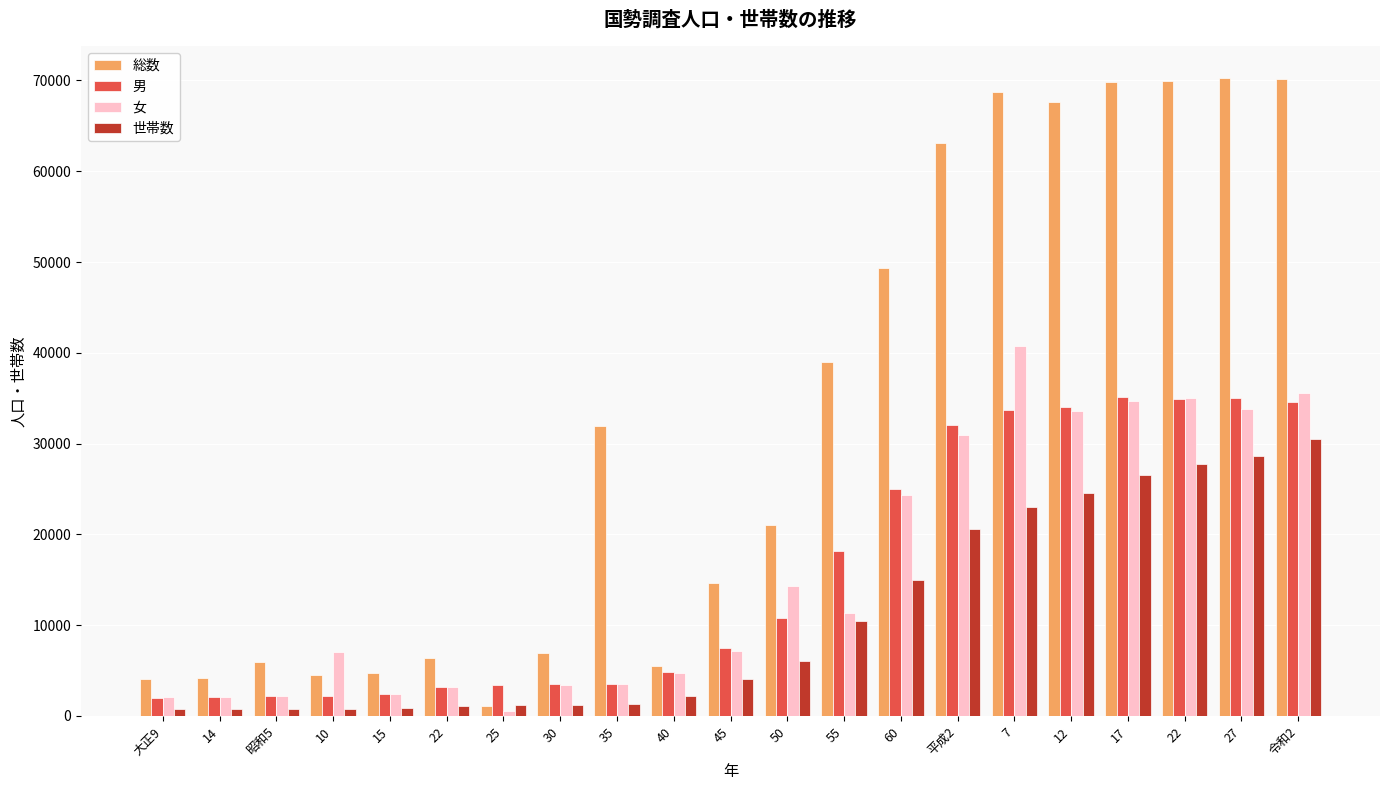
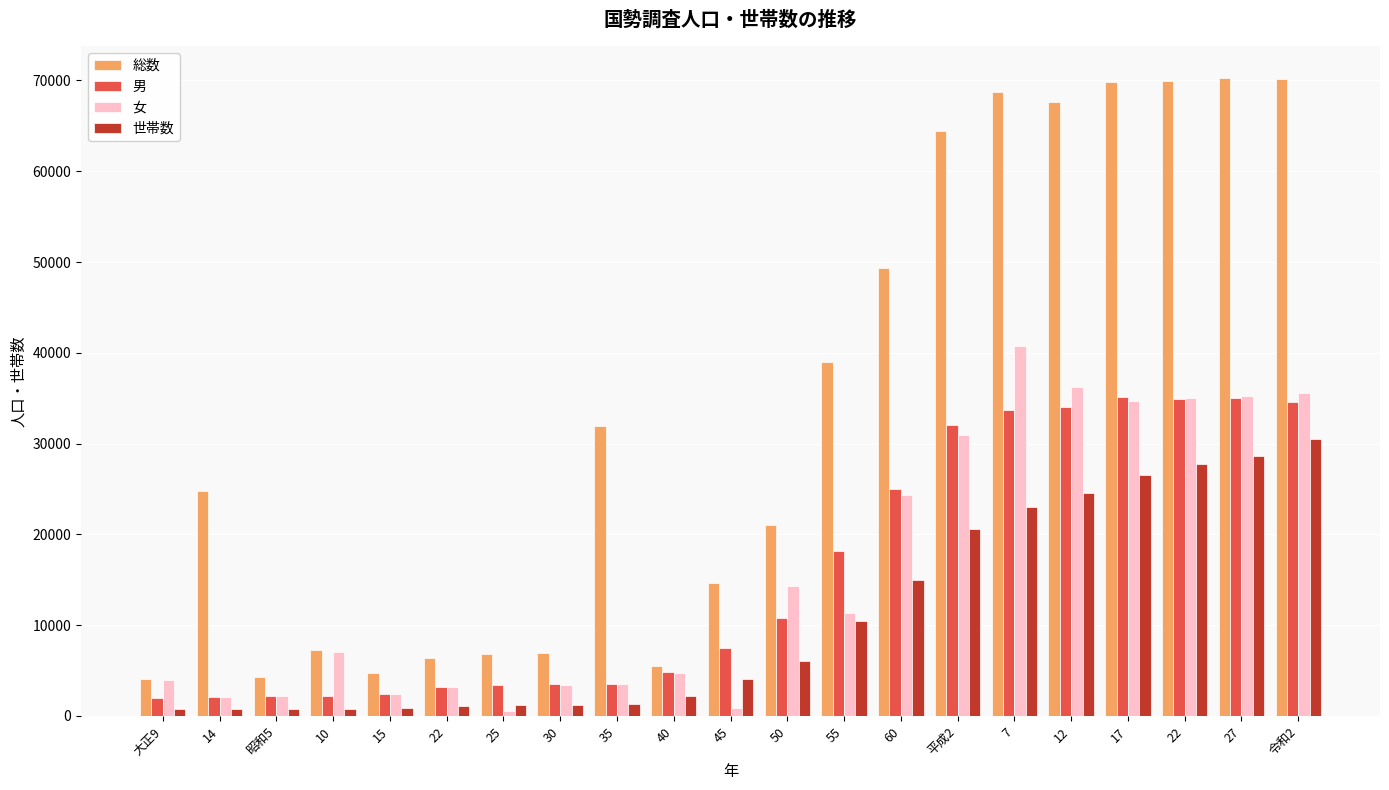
女, 大正9: 2000 -> 4000
総数, 14: 4000 -> 25000
総数, 昭和5: 6000 -> 4000
総数, 10: 4000 -> 7000
総数, 25: 1000 -> 7000
女, 45: 7000 -> 1000
総数, 平成2: 63000 -> 64000
女, 12: 34000 -> 36000
女, 27: 34000 -> 35000
